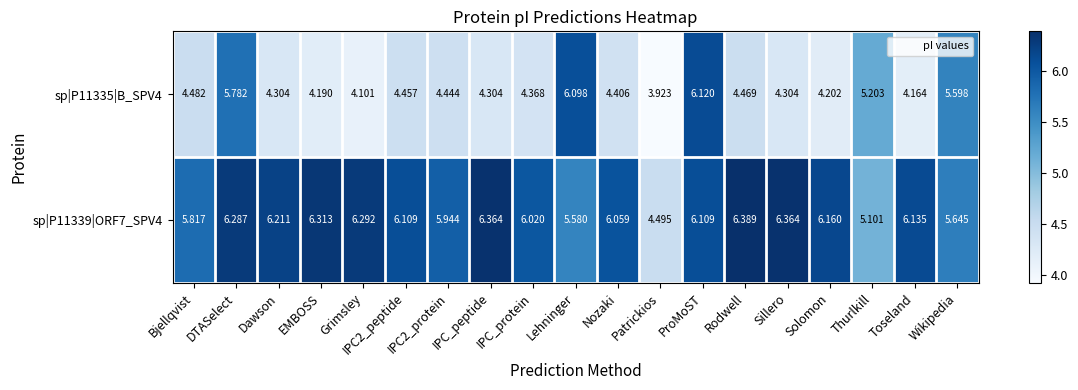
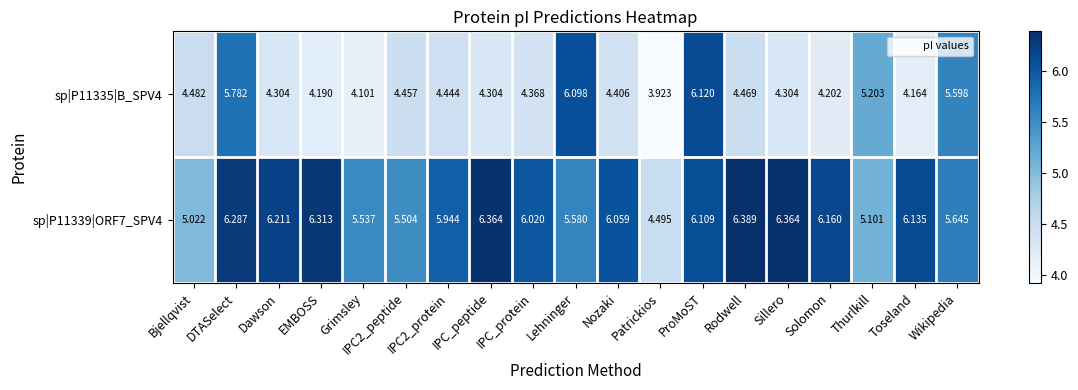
sp|P11339|ORF7_SPV4, Bjellqvist: 5.817 -> 5.022
sp|P11339|ORF7_SPV4, Grimsley: 6.292 -> 5.537
sp|P11339|ORF7_SPV4, IPC2_peptide: 6.109 -> 5.504
